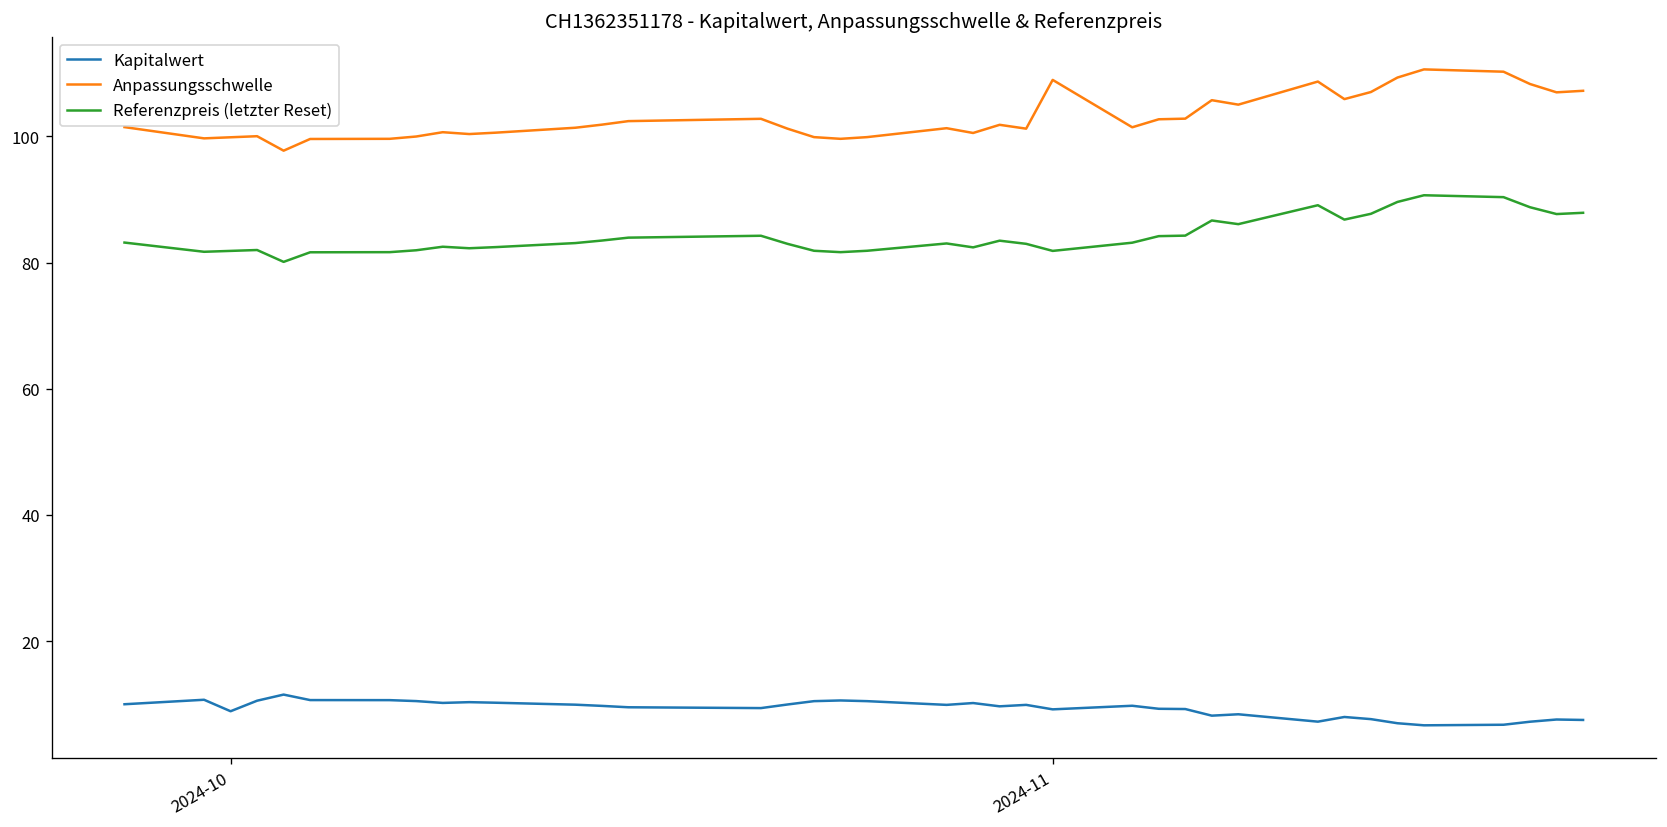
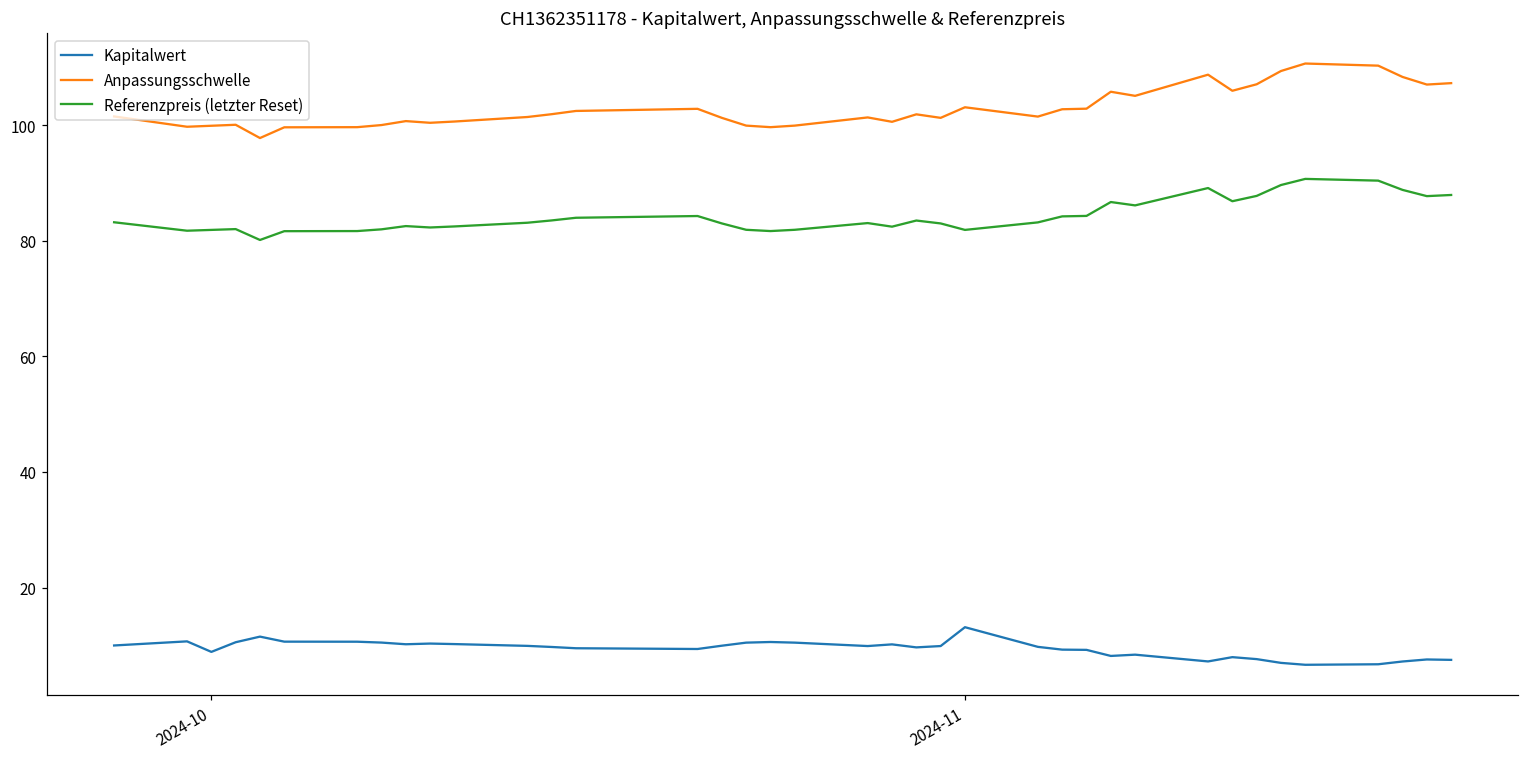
Kapitalwert, 2024-11: 9 -> 13
Anpassungsschwelle, 2024-11: 109 -> 103
